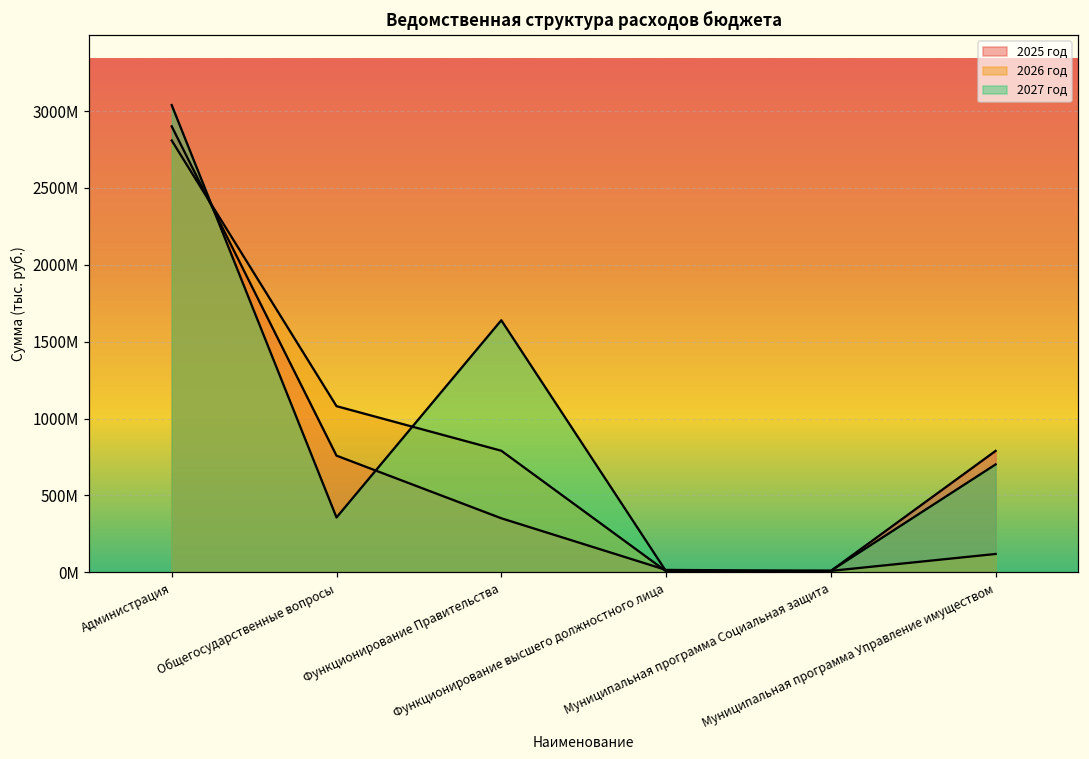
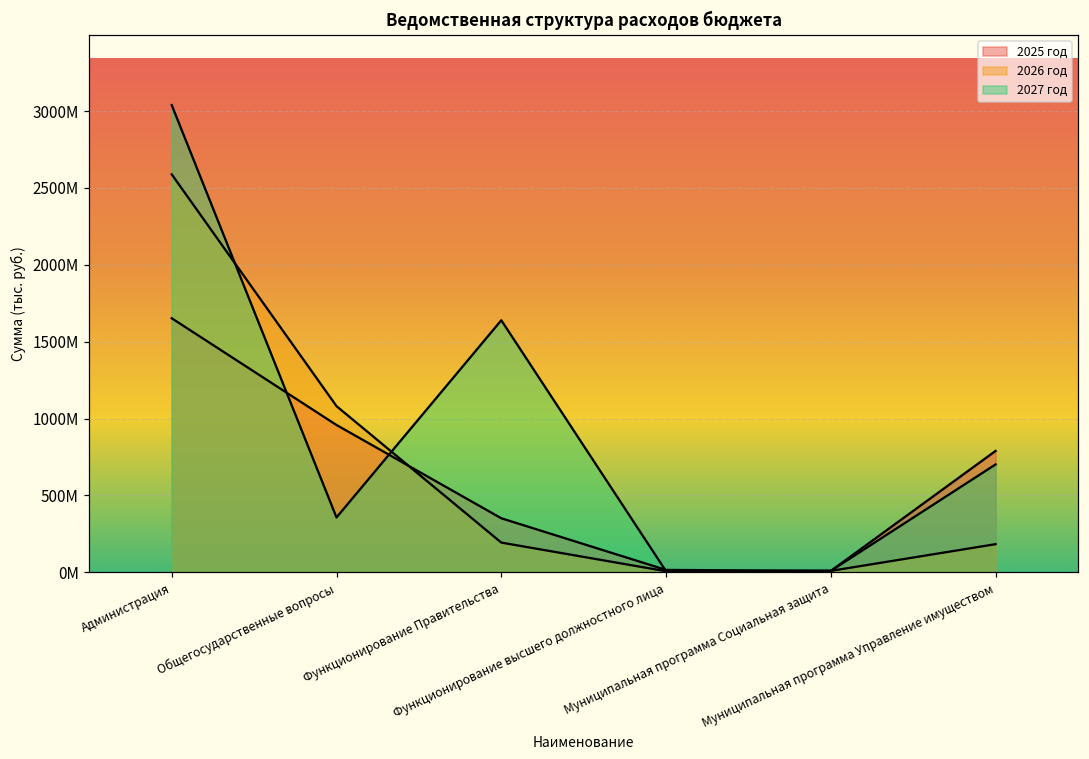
2025 год, Администрация: 2900000000 -> 1650000000
2026 год, Администрация: 2810000000 -> 2590000000
2025 год, Общегосударственные вопросы: 760000000 -> 960000000
2026 год, Функционирование Правительства: 790000000 -> 190000000
2026 год, Муниципальная программа Управление имуществом: 120000000 -> 180000000
